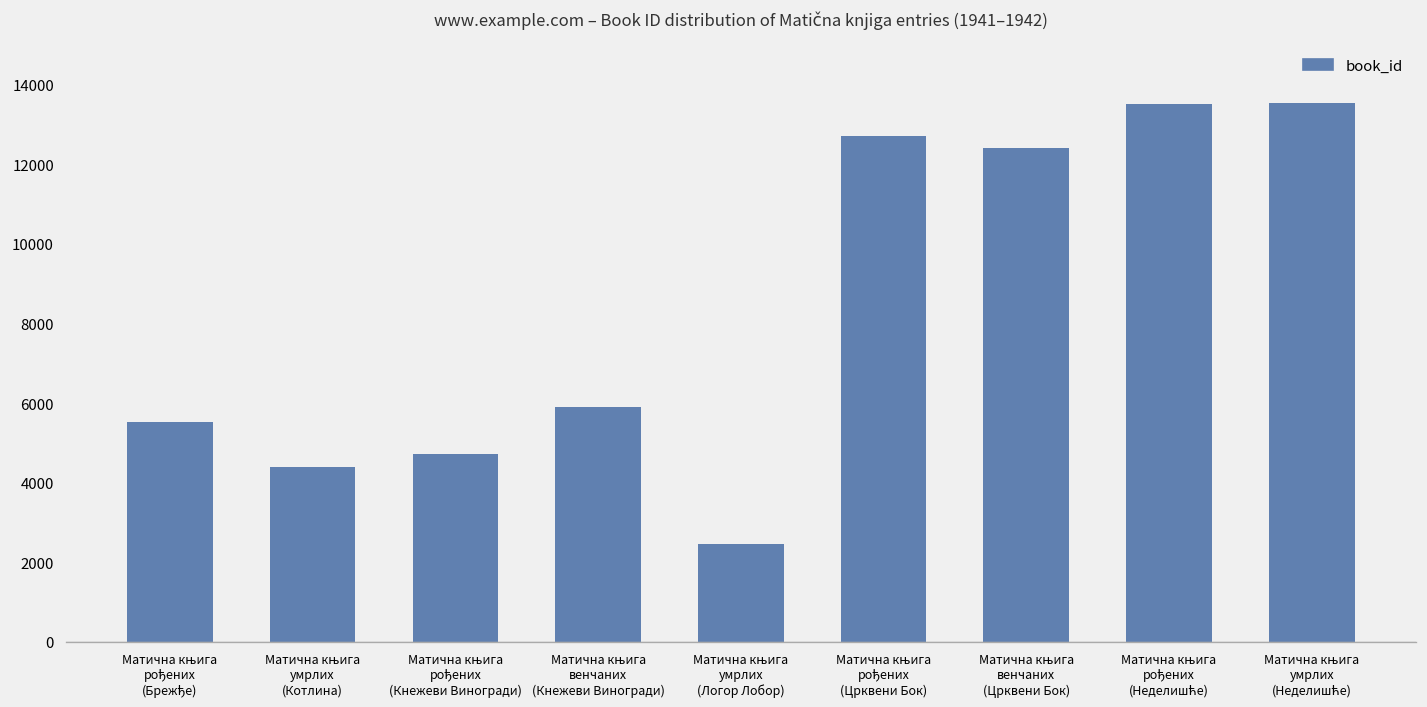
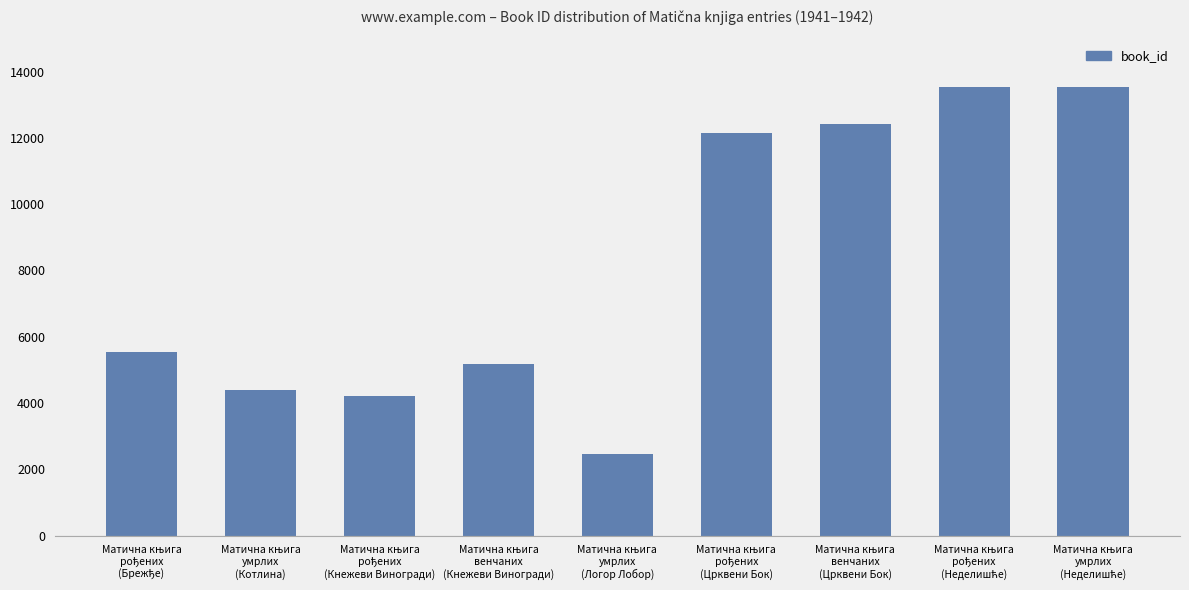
Матична књига рођених (Кнежеви Виногради): 4700 -> 4200
Матична књига венчаних (Кнежеви Виногради): 5900 -> 5200
Матична књига рођених (Црквени Бок): 12700 -> 12100
